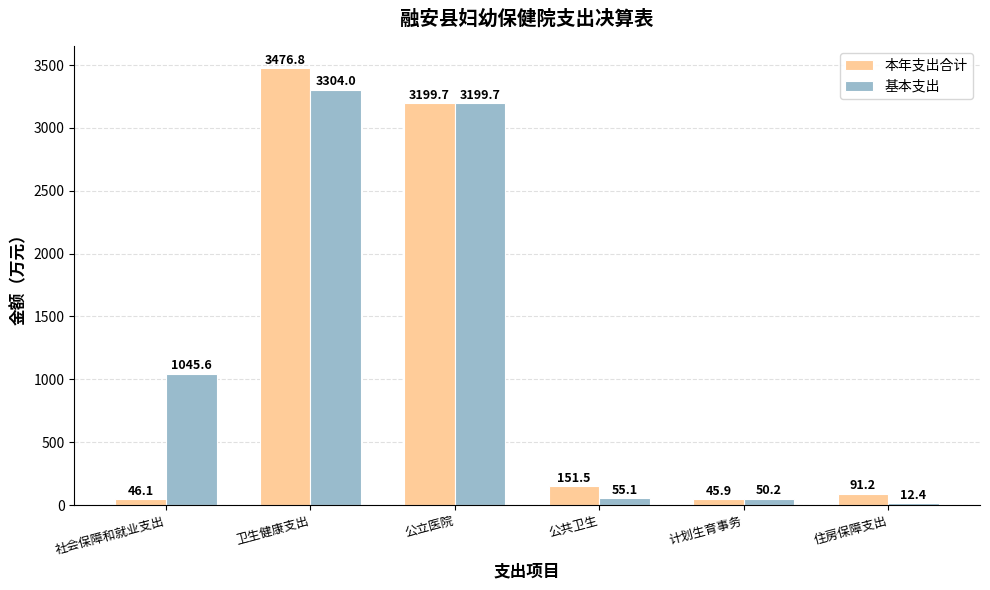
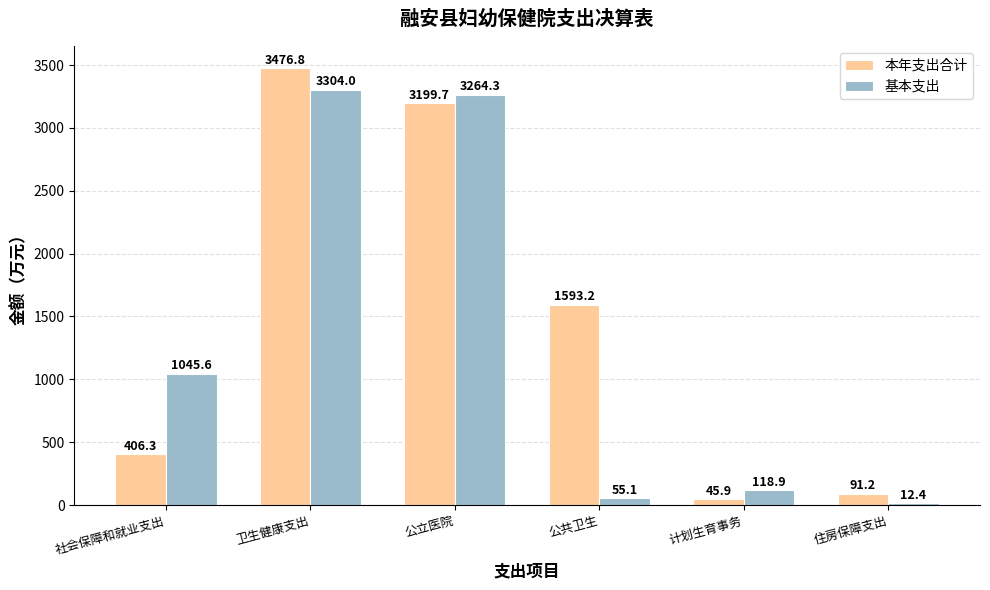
本年支出合计, 社会保障和就业支出: 46.1 -> 406.3
基本支出, 公立医院: 3199.7 -> 3264.3
本年支出合计, 公共卫生: 151.5 -> 1593.2
基本支出, 计划生育事务: 50.2 -> 118.9
